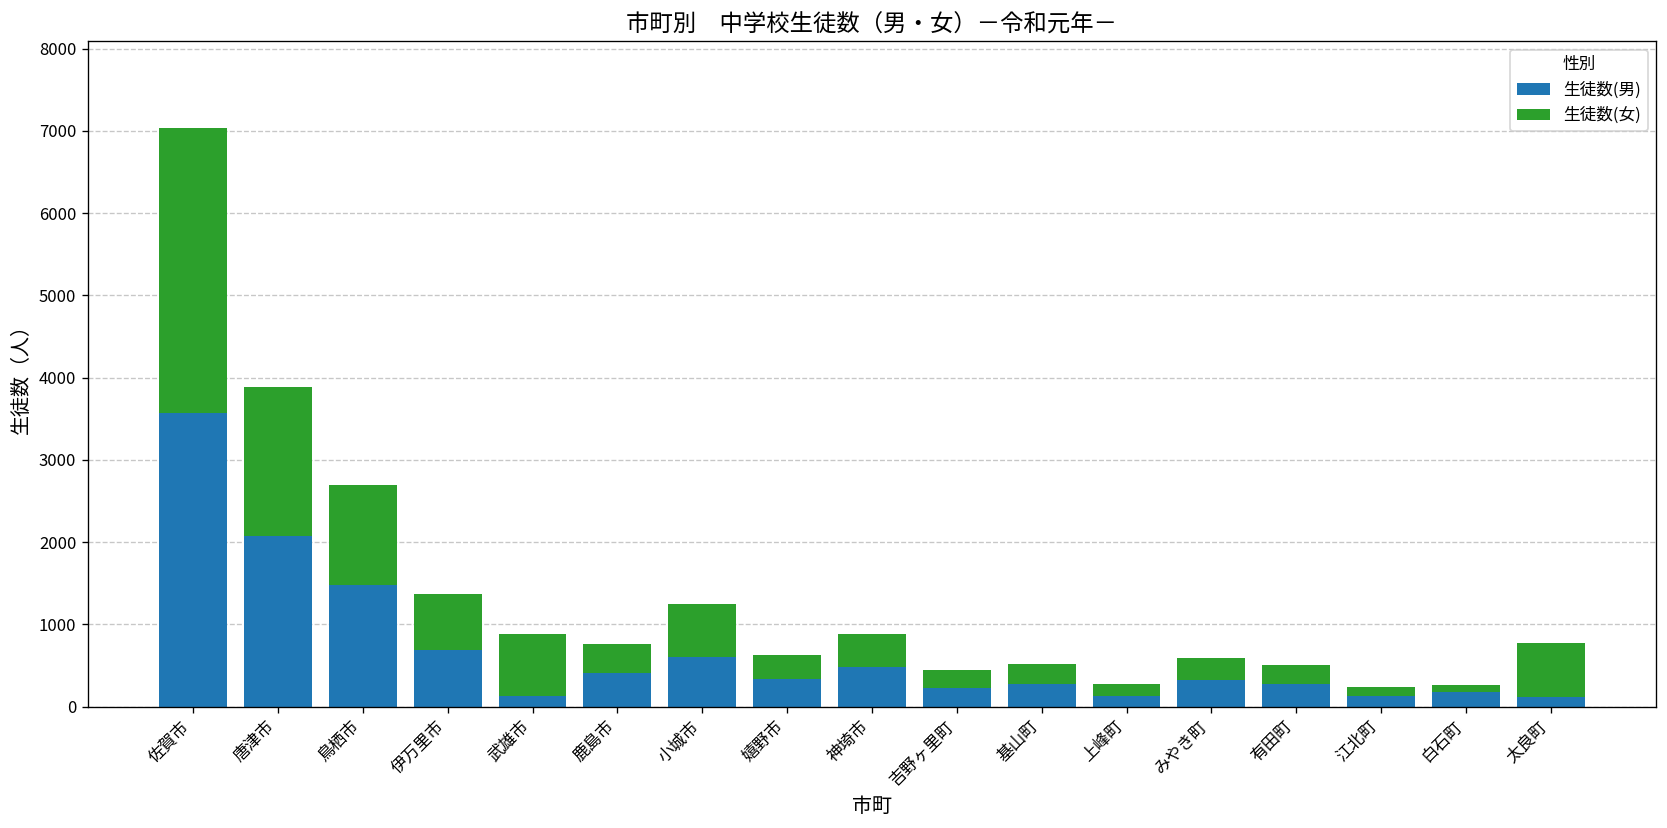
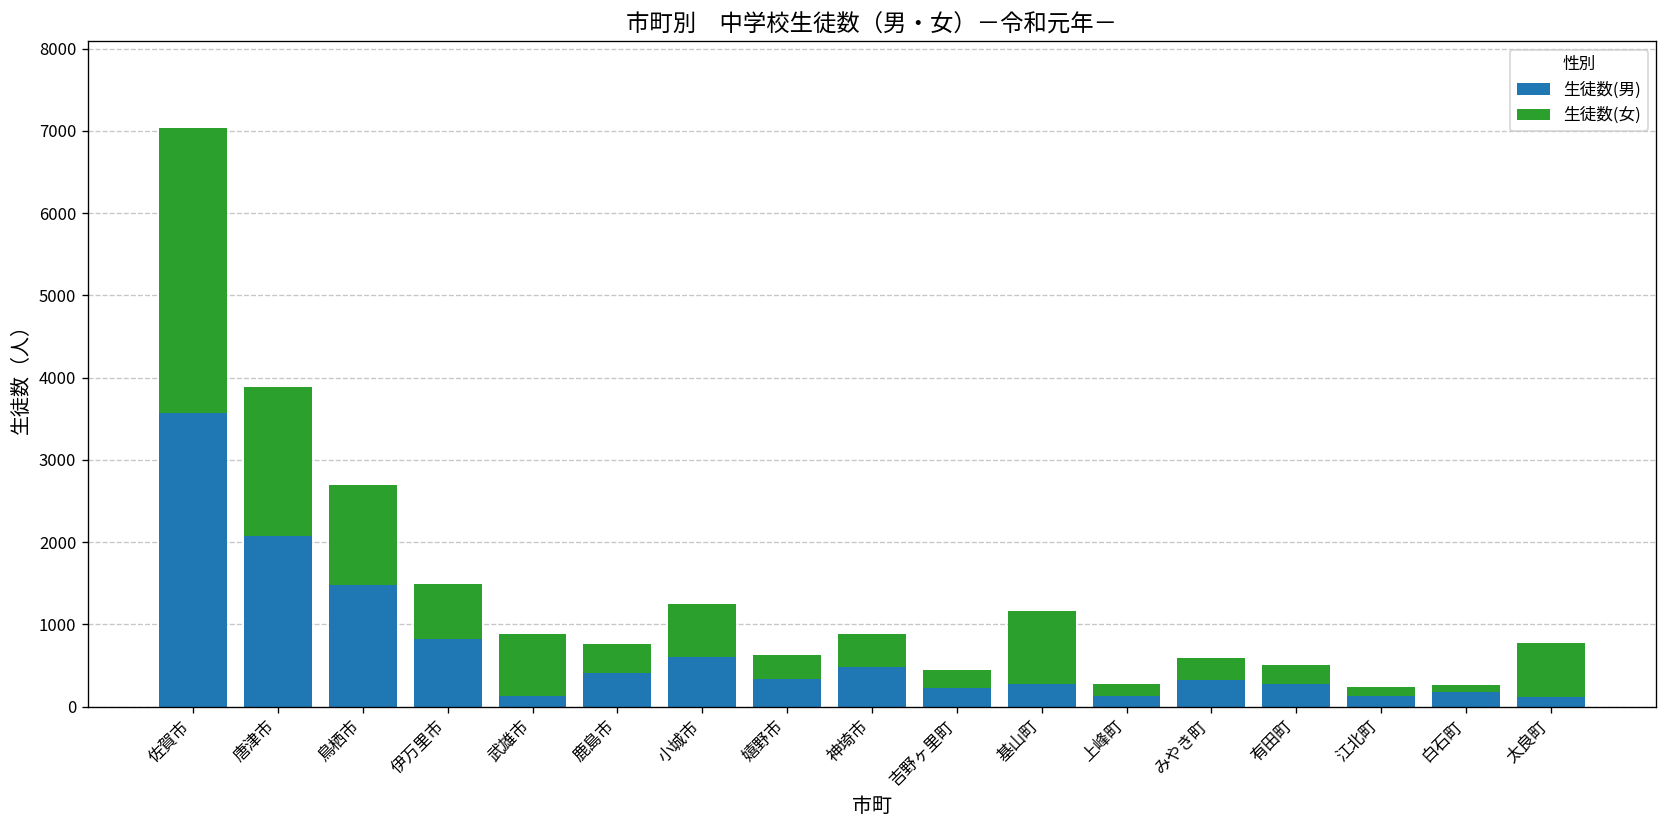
生徒数(男), 伊万里市: 700 -> 800
生徒数(女), 基山町: 200 -> 900
